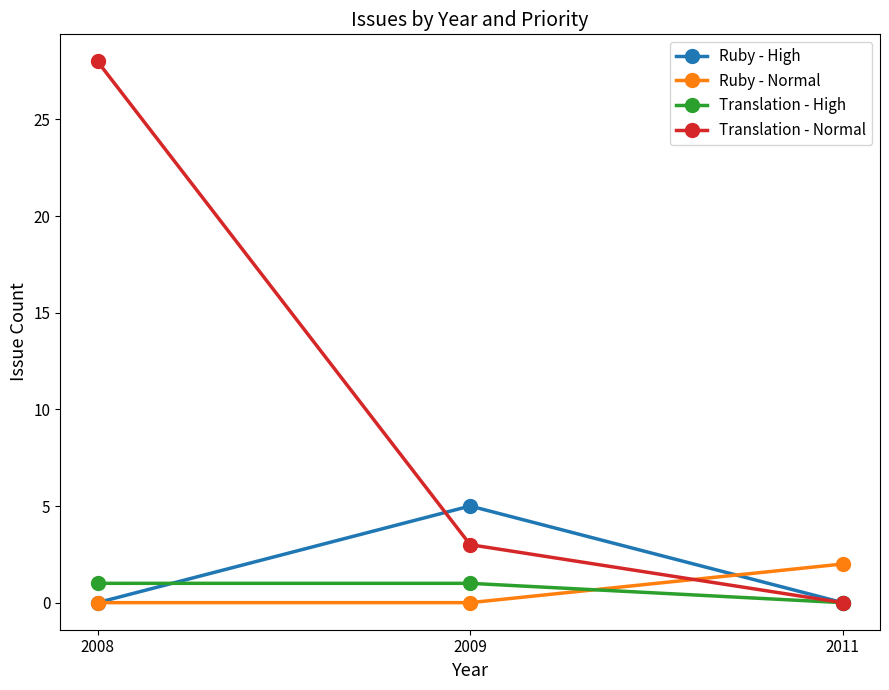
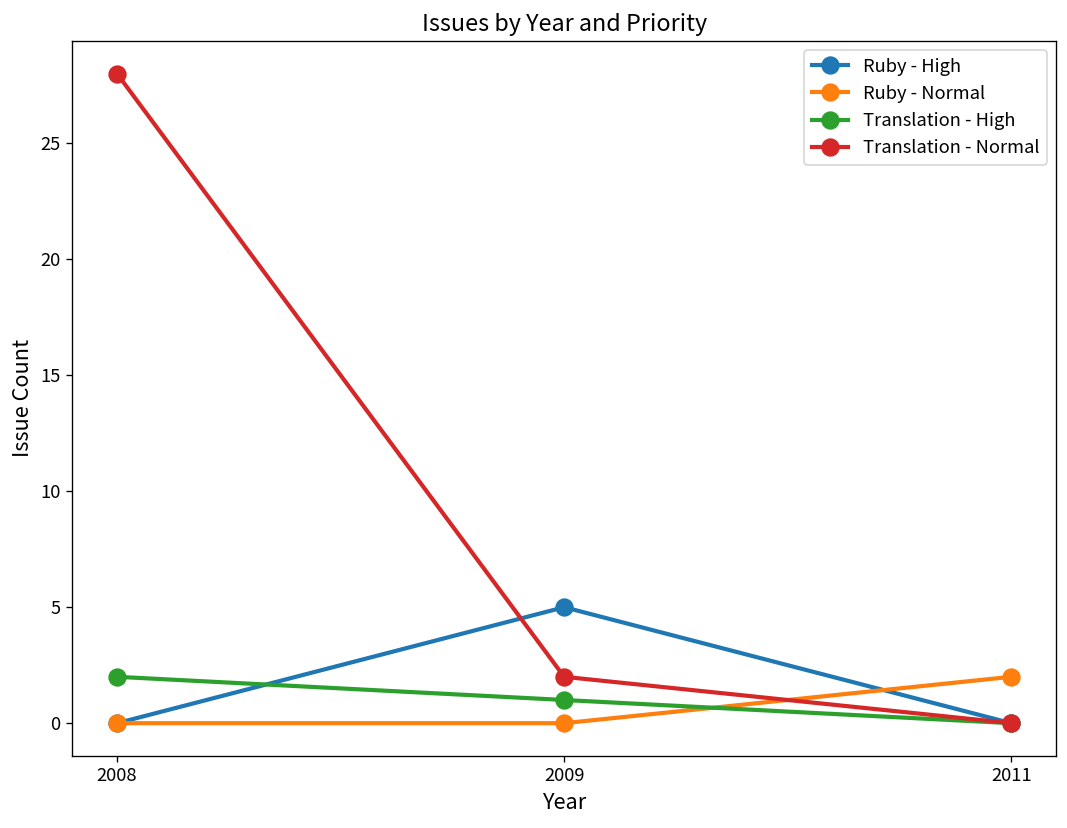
Translation - High, 2008: 1 -> 2
Translation - Normal, 2009: 3 -> 2
